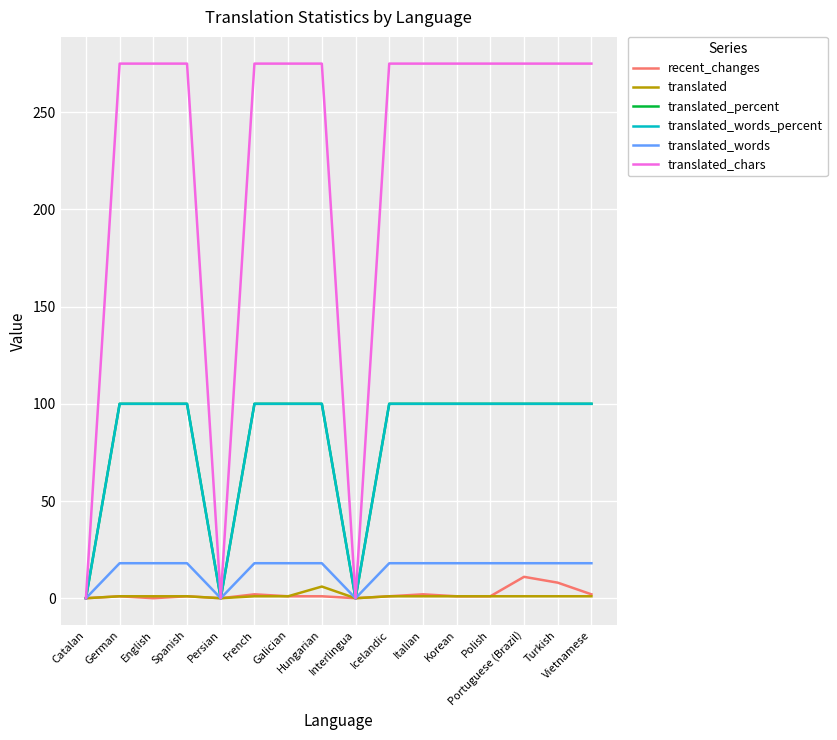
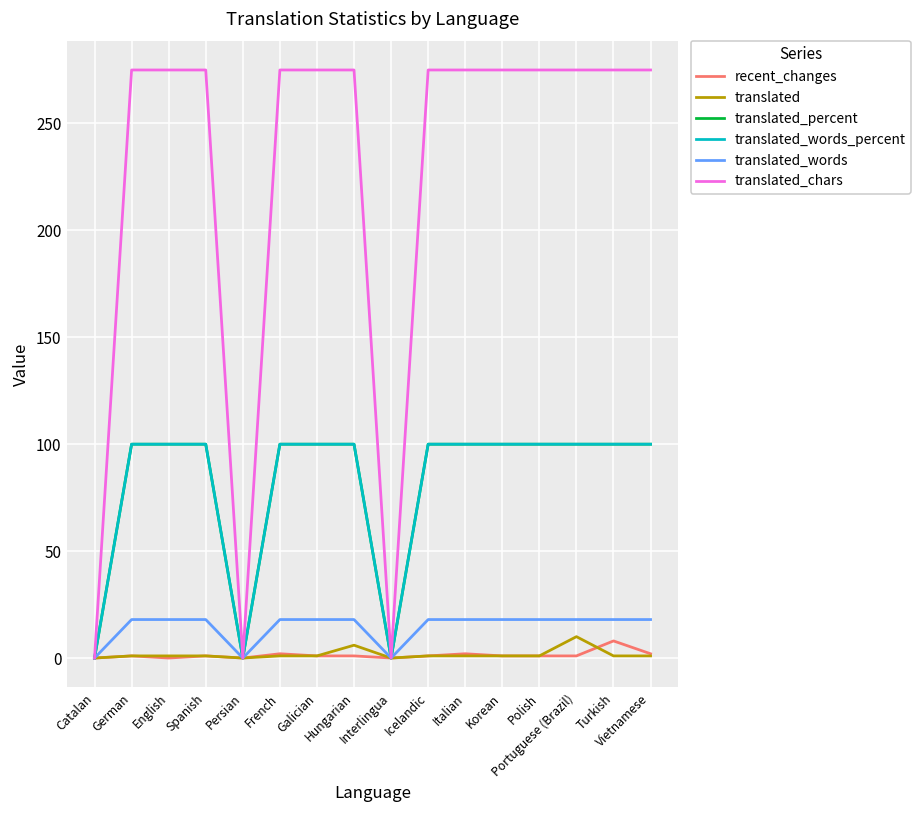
recent_changes, Portuguese (Brazil): 11 -> 1
translated, Portuguese (Brazil): 1 -> 10
